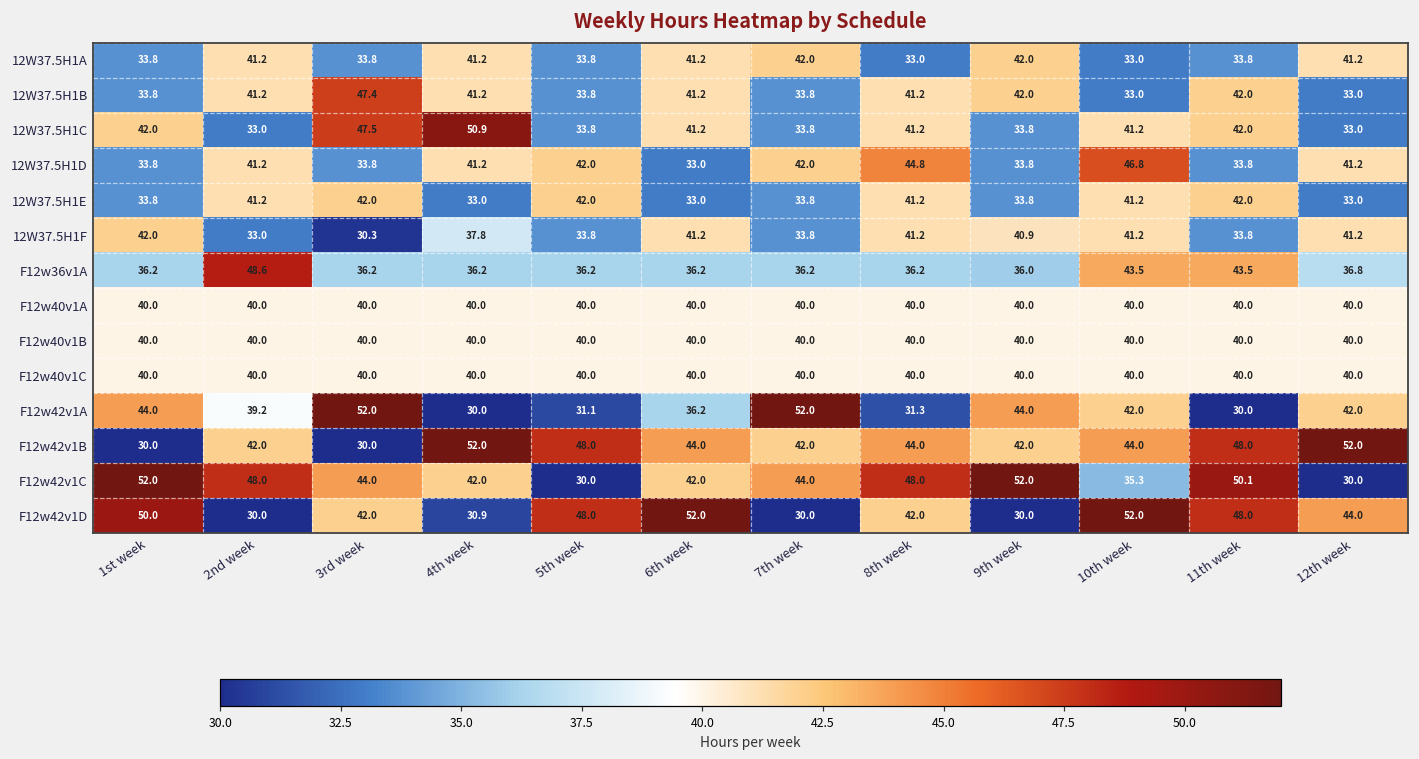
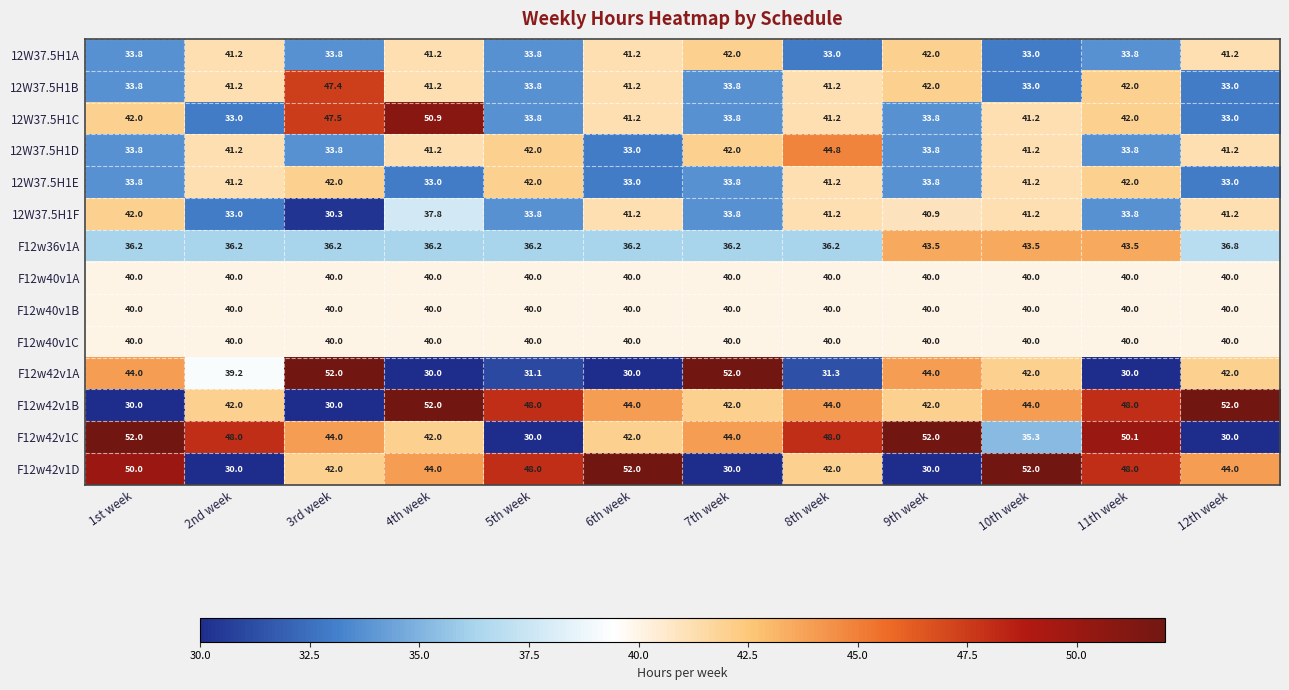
12W37.5H1D, 10th week: 46.8 -> 41.2
F12w36v1A, 2nd week: 48.6 -> 36.2
F12w36v1A, 9th week: 36.0 -> 43.5
F12w42v1A, 6th week: 36.2 -> 30.0
F12w42v1D, 4th week: 30.9 -> 44.0
